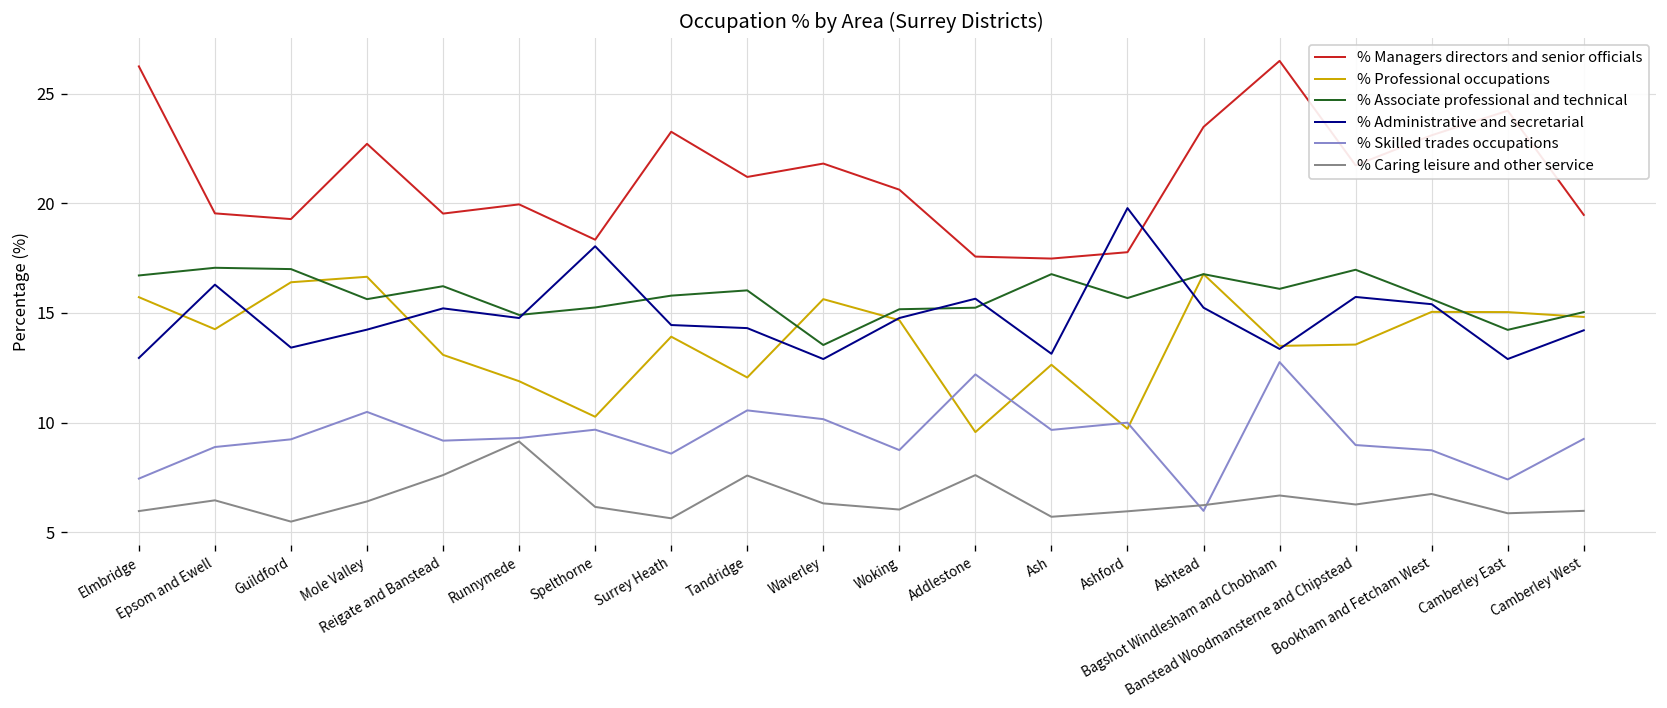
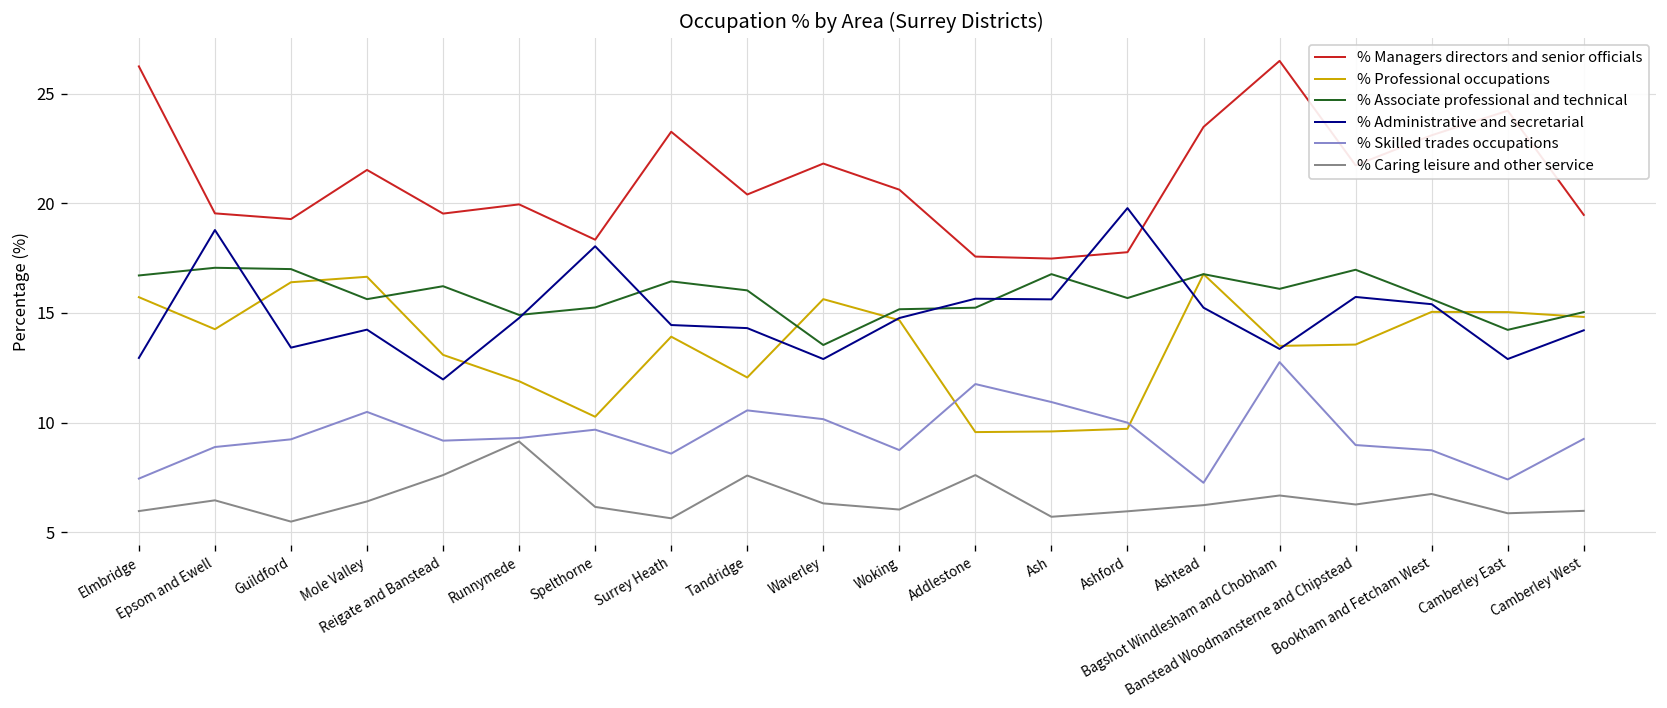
% Administrative and secretarial, Epsom and Ewell: 16.3 -> 18.8
% Managers directors and senior officials, Mole Valley: 22.7 -> 21.5
% Administrative and secretarial, Reigate and Banstead: 15.2 -> 12.0
% Associate professional and technical, Surrey Heath: 15.8 -> 16.4
% Managers directors and senior officials, Tandridge: 21.2 -> 20.4
% Skilled trades occupations, Addlestone: 12.2 -> 11.8
% Professional occupations, Ash: 12.6 -> 9.6
% Administrative and secretarial, Ash: 13.1 -> 15.6
% Skilled trades occupations, Ash: 9.7 -> 10.9
% Skilled trades occupations, Ashtead: 6.0 -> 7.3
